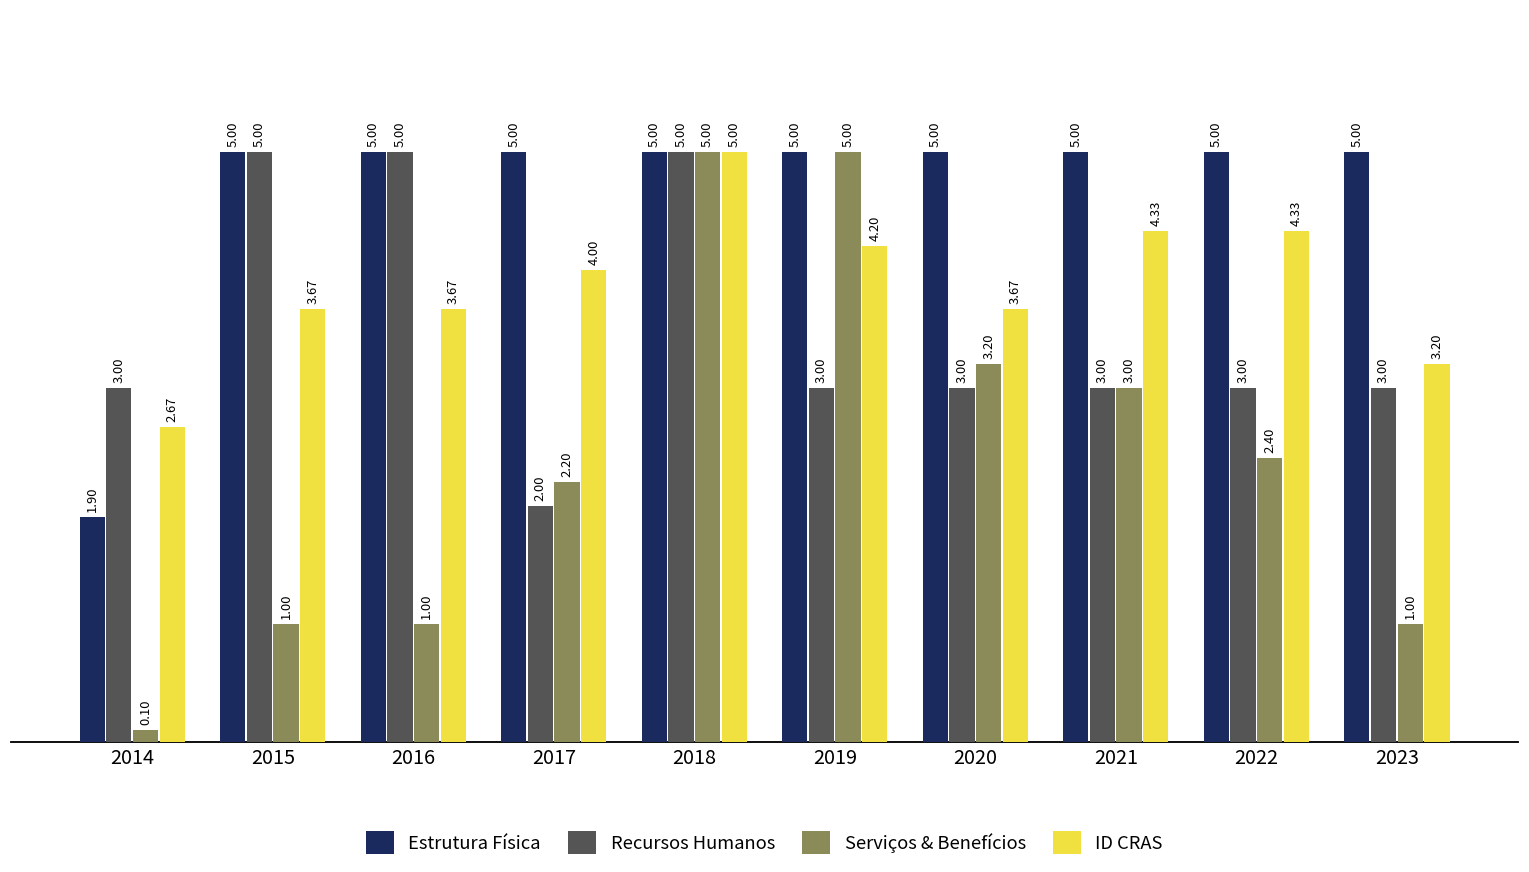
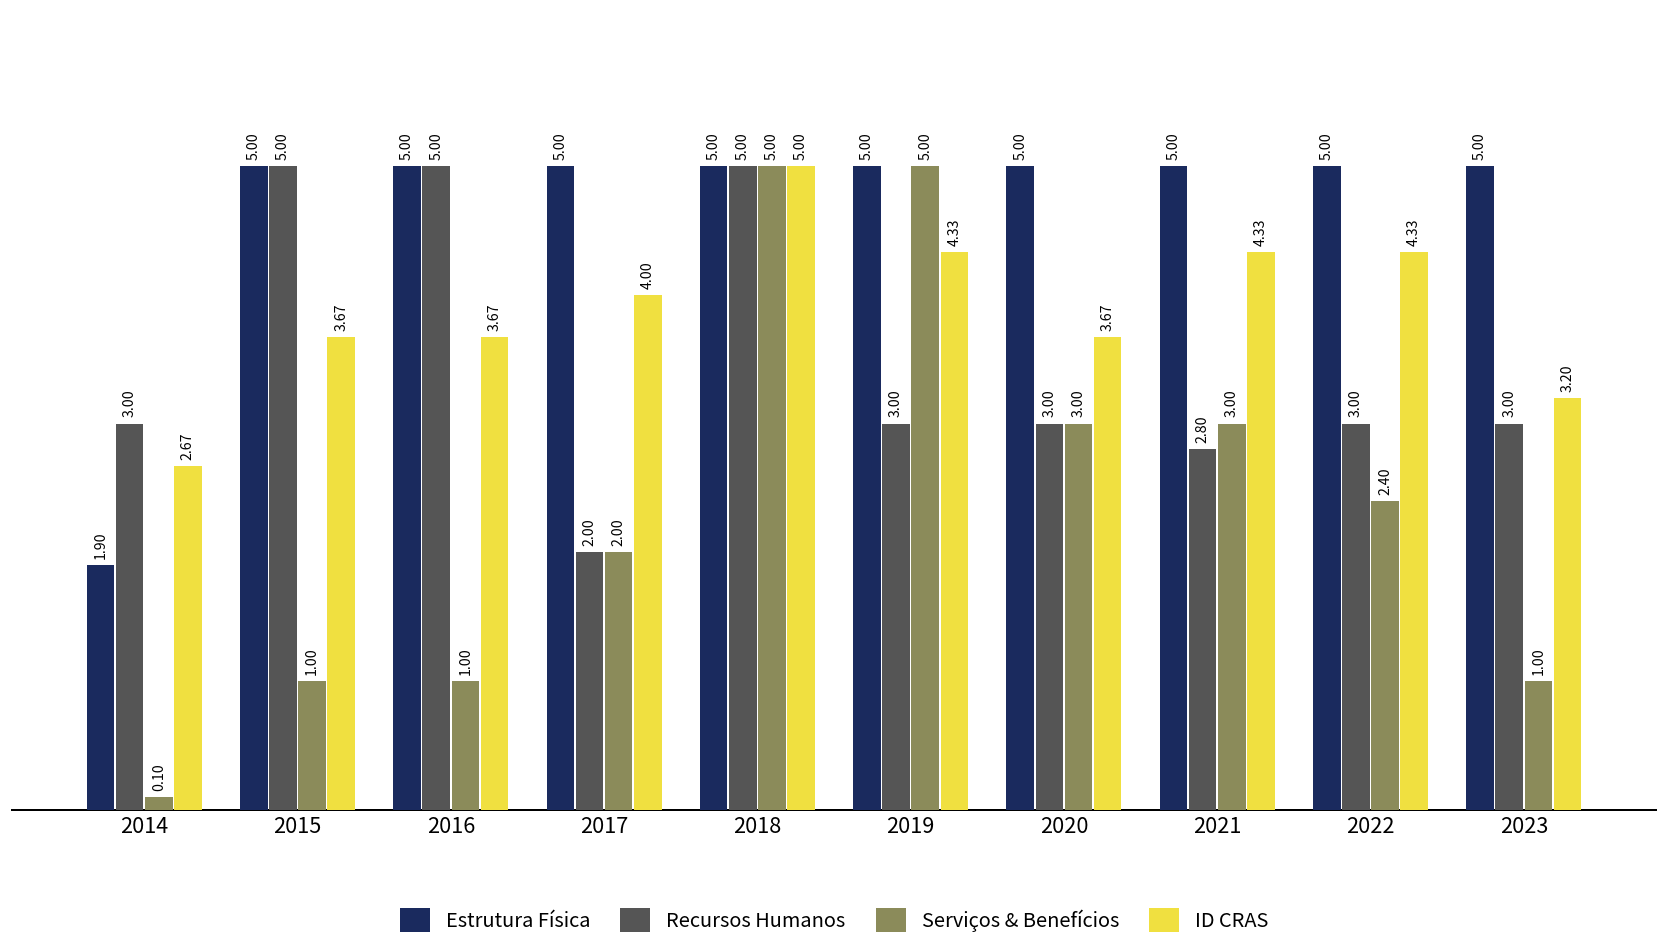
Serviços & Benefícios, 2017: 2.20 -> 2.00
ID CRAS, 2019: 4.20 -> 4.33
Serviços & Benefícios, 2020: 3.20 -> 3.00
Recursos Humanos, 2021: 3.00 -> 2.80
